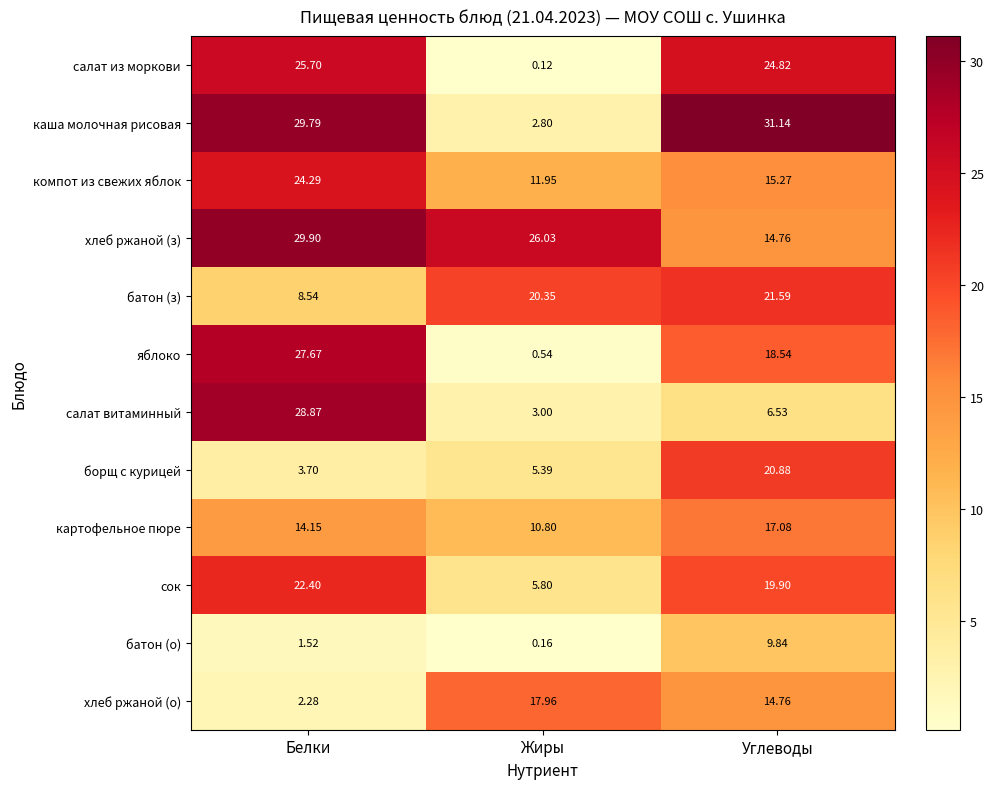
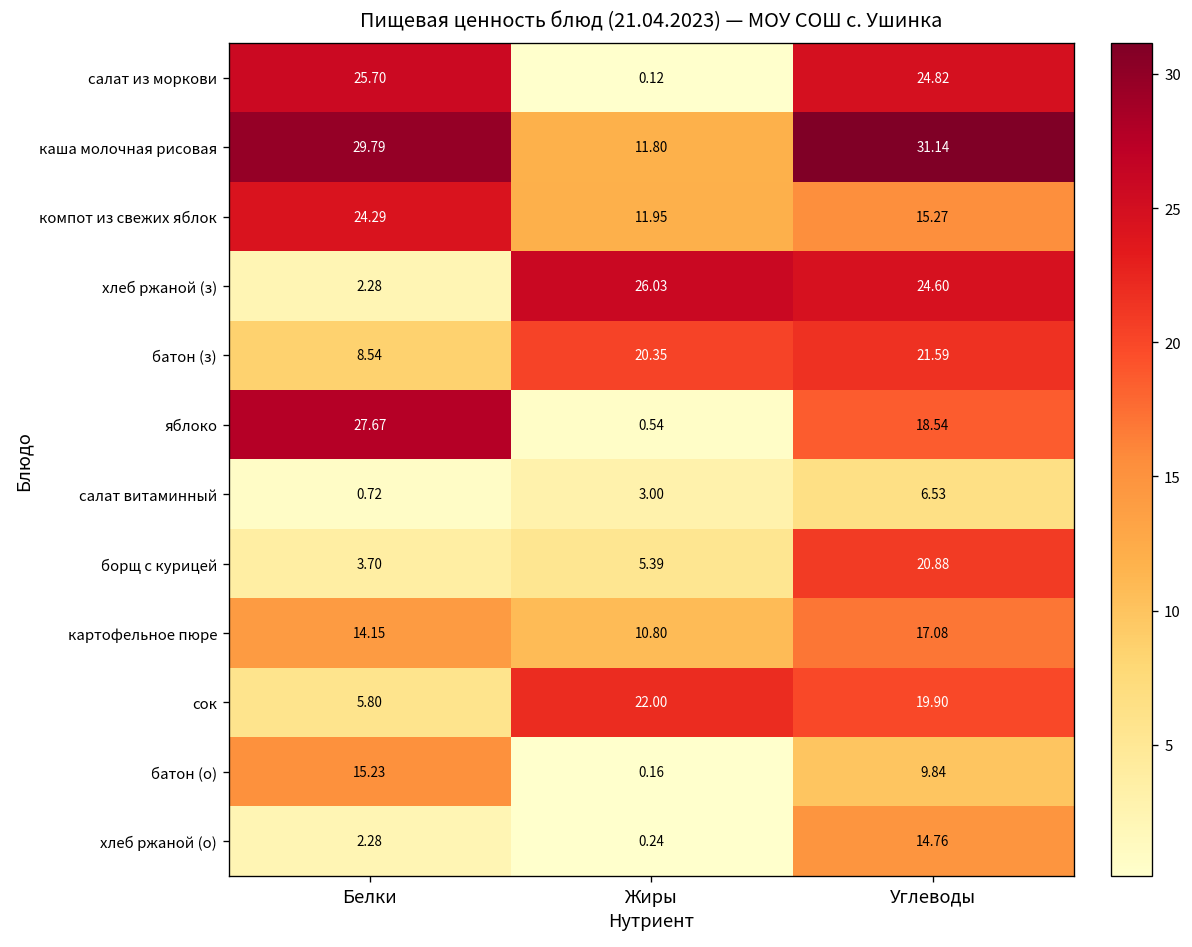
каша молочная рисовая, Жиры: 2.80 -> 11.80
хлеб ржаной (з), Белки: 29.90 -> 2.28
хлеб ржаной (з), Углеводы: 14.76 -> 24.60
салат витаминный, Белки: 28.87 -> 0.72
сок, Белки: 22.40 -> 5.80
сок, Жиры: 5.80 -> 22.00
батон (о), Белки: 1.52 -> 15.23
хлеб ржаной (о), Жиры: 17.96 -> 0.24
